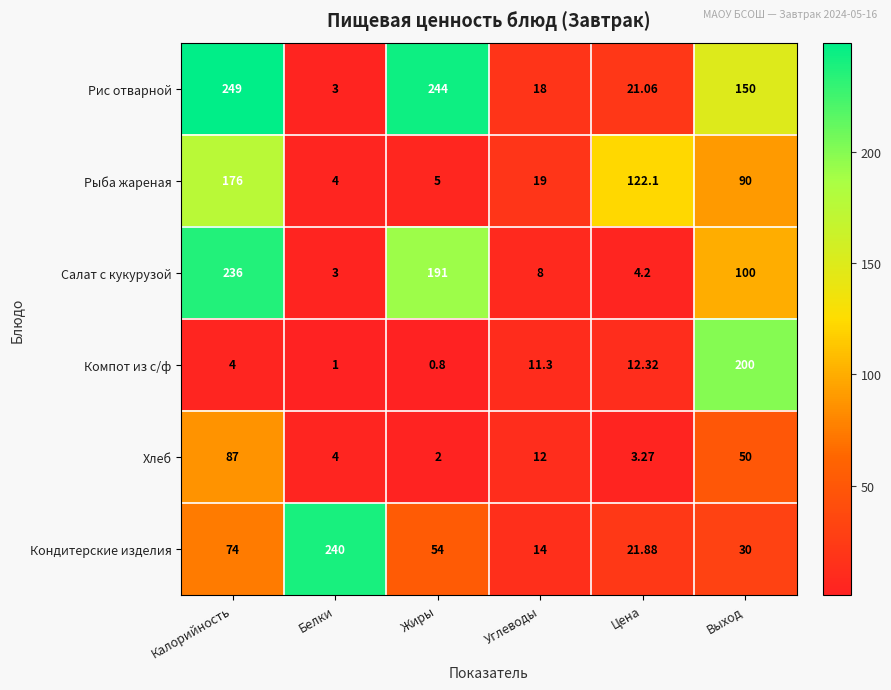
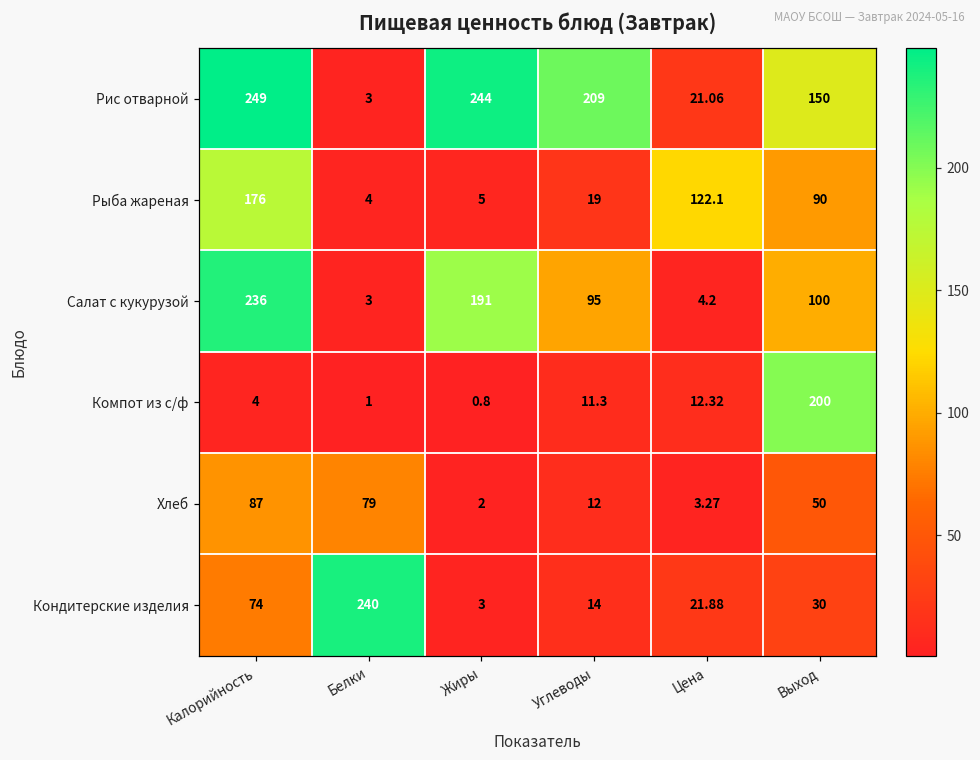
Рис отварной, Углеводы: 18 -> 209
Салат с кукурузой, Углеводы: 8 -> 95
Хлеб, Белки: 4 -> 79
Кондитерские изделия, Жиры: 54 -> 3
